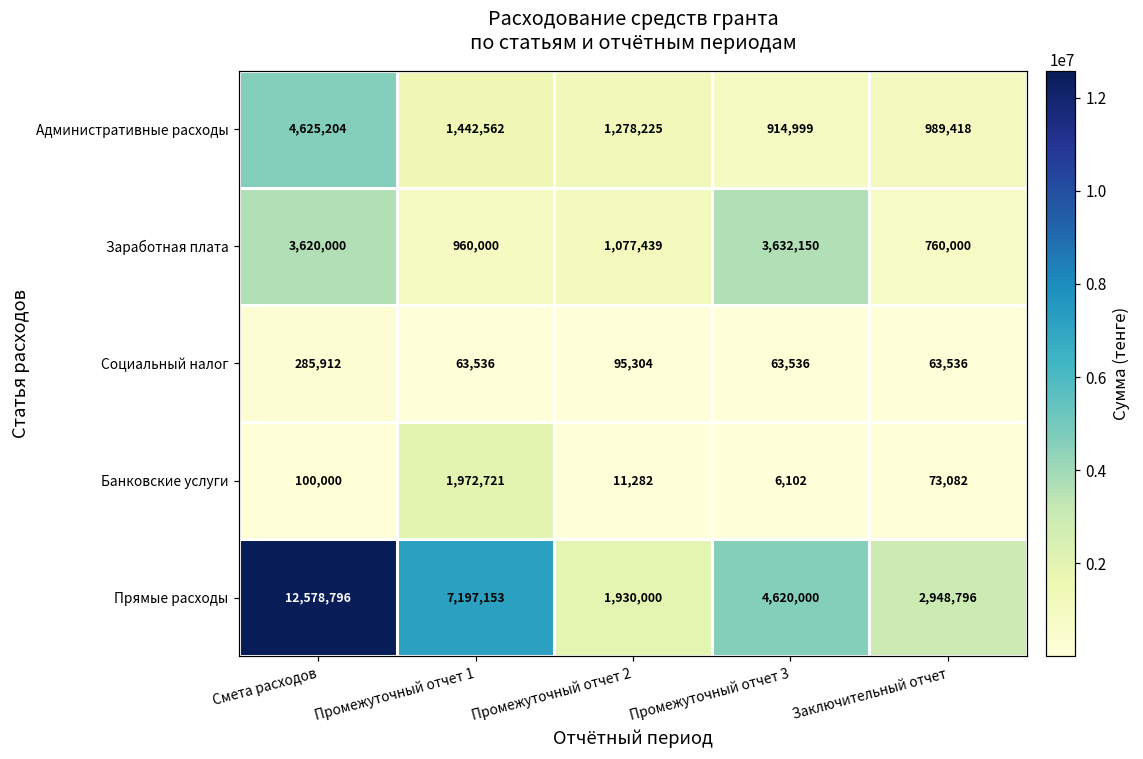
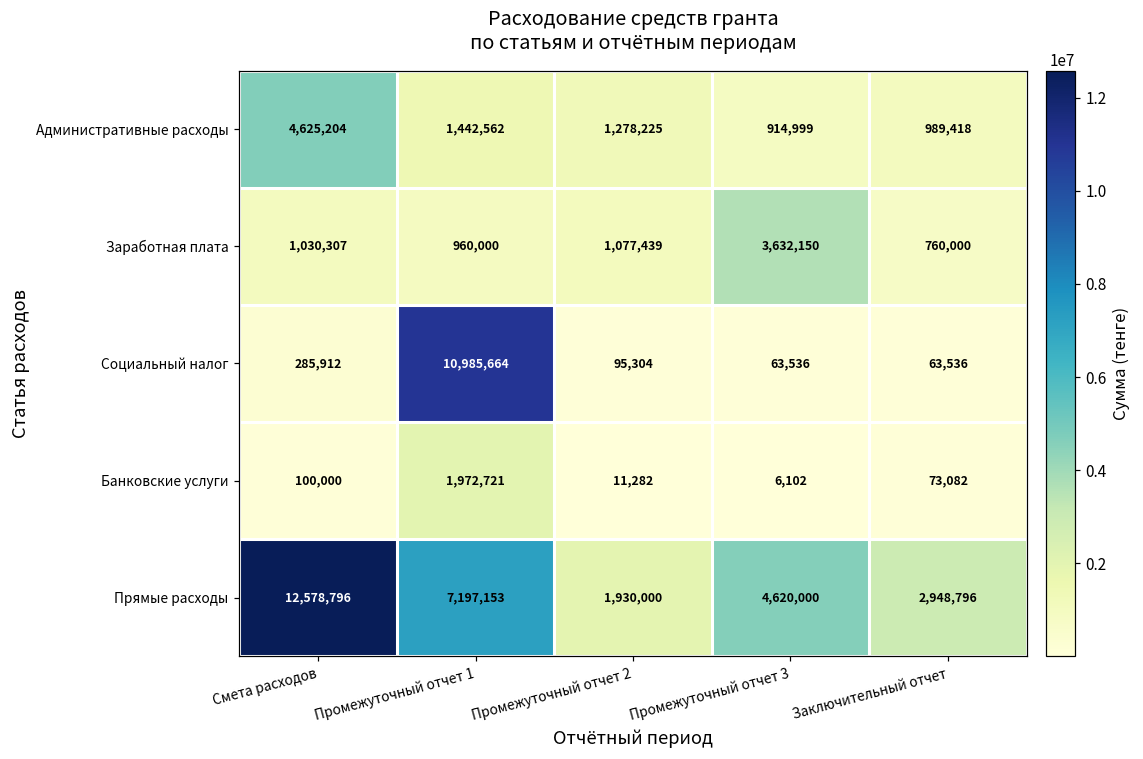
Заработная плата, Смета расходов: 3,620,000 -> 1,030,307
Социальный налог, Промежуточный отчет 1: 63,536 -> 10,985,664
